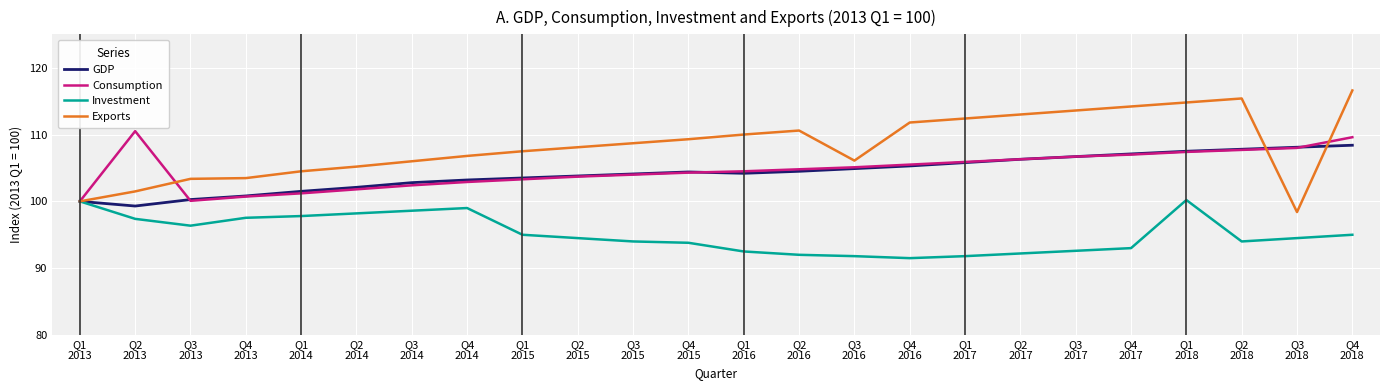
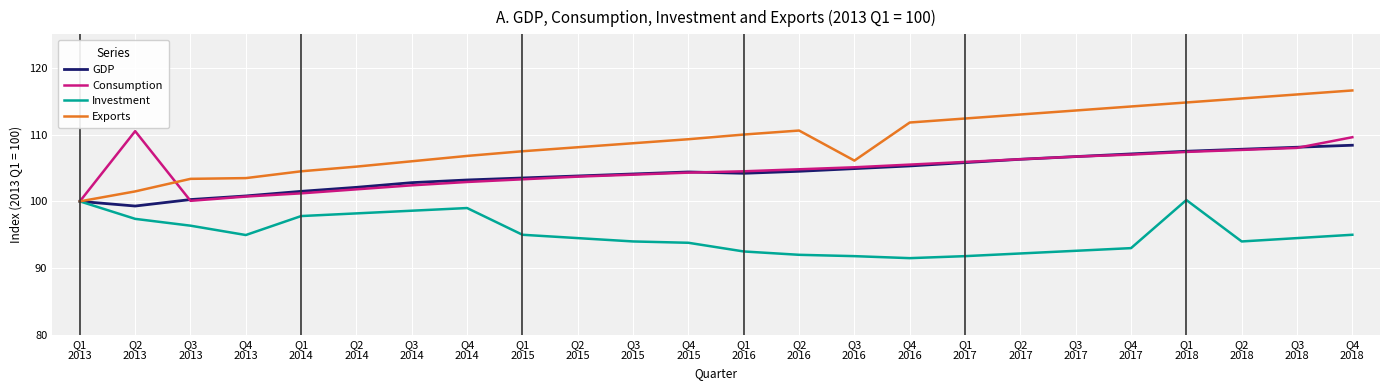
Investment, Q4 2013: 98 -> 95
Exports, Q3 2018: 98 -> 116
